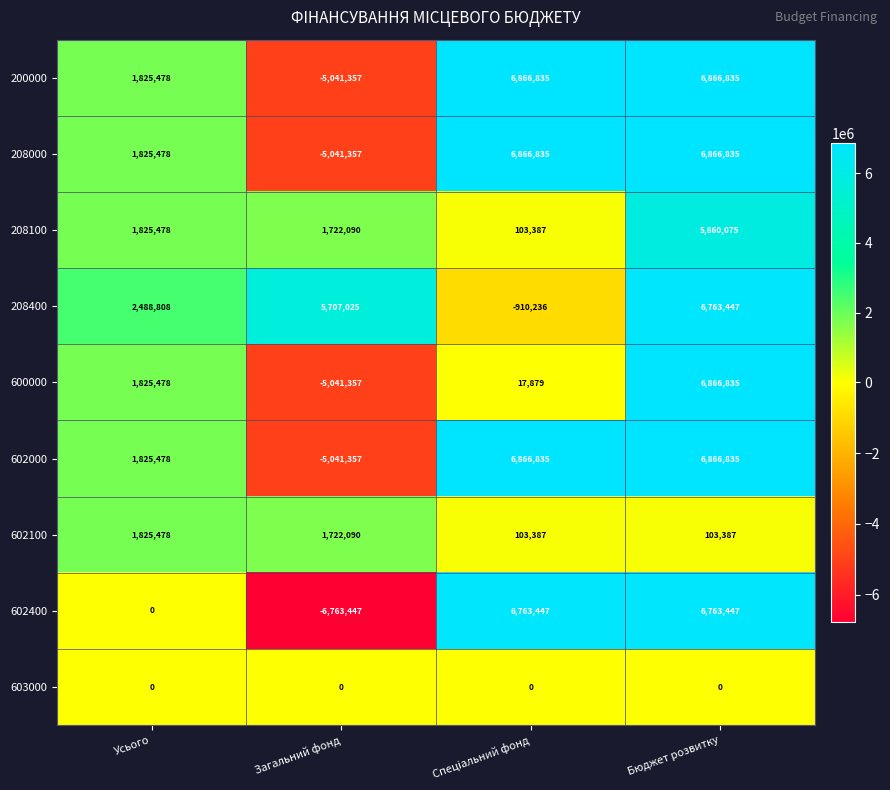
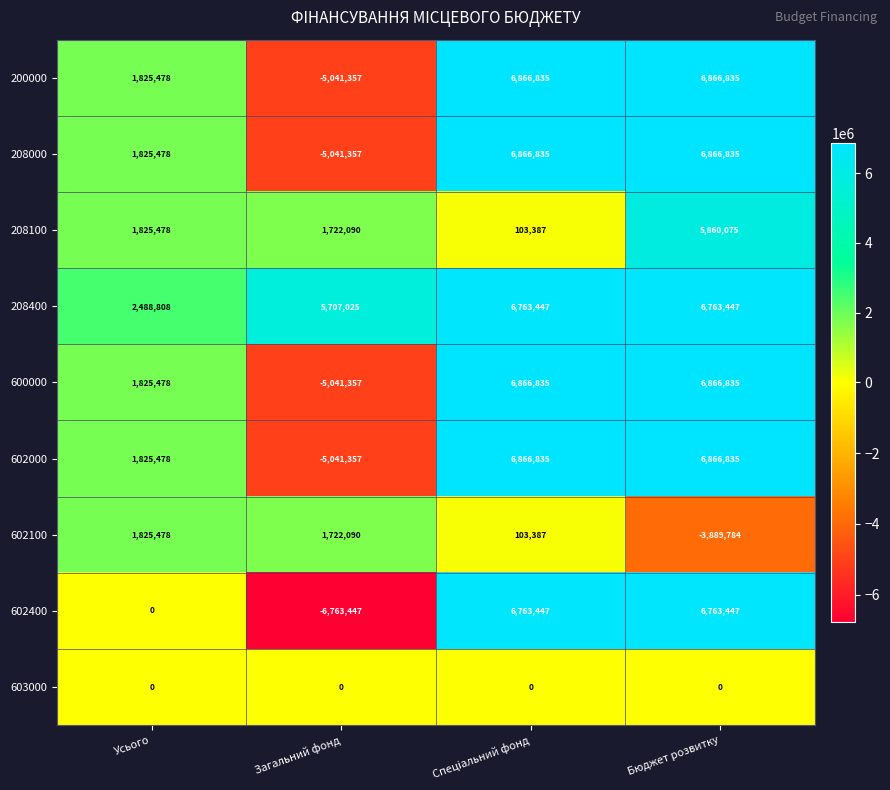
208400, Спеціальний фонд: -910,236 -> 6,763,447
600000, Спеціальний фонд: 17,879 -> 6,866,835
602100, Бюджет розвитку: 103,387 -> -3,889,784
